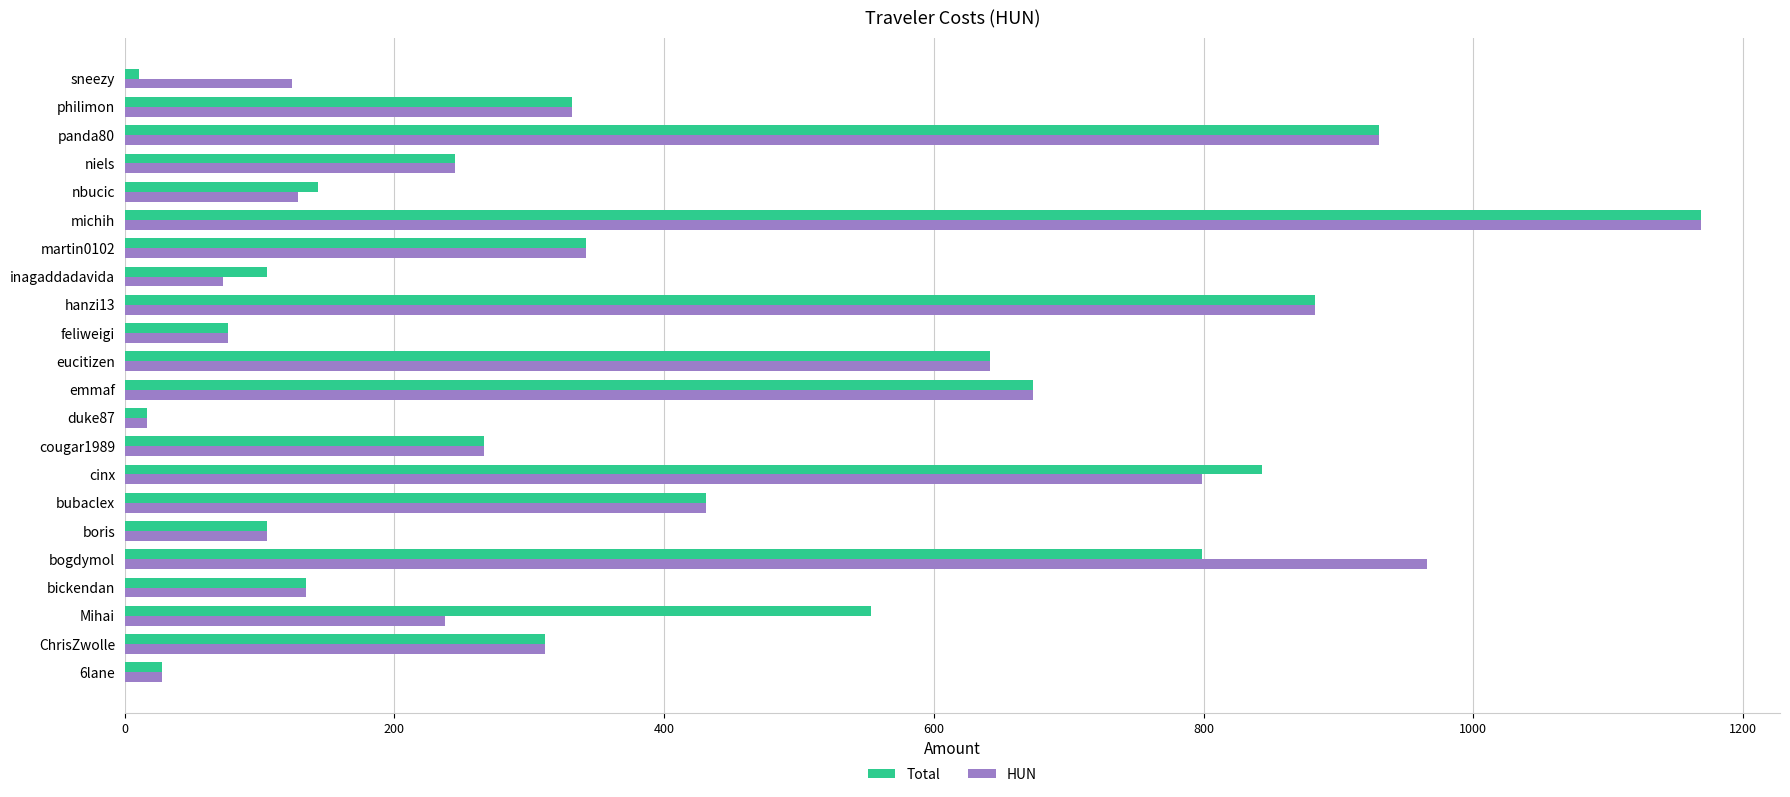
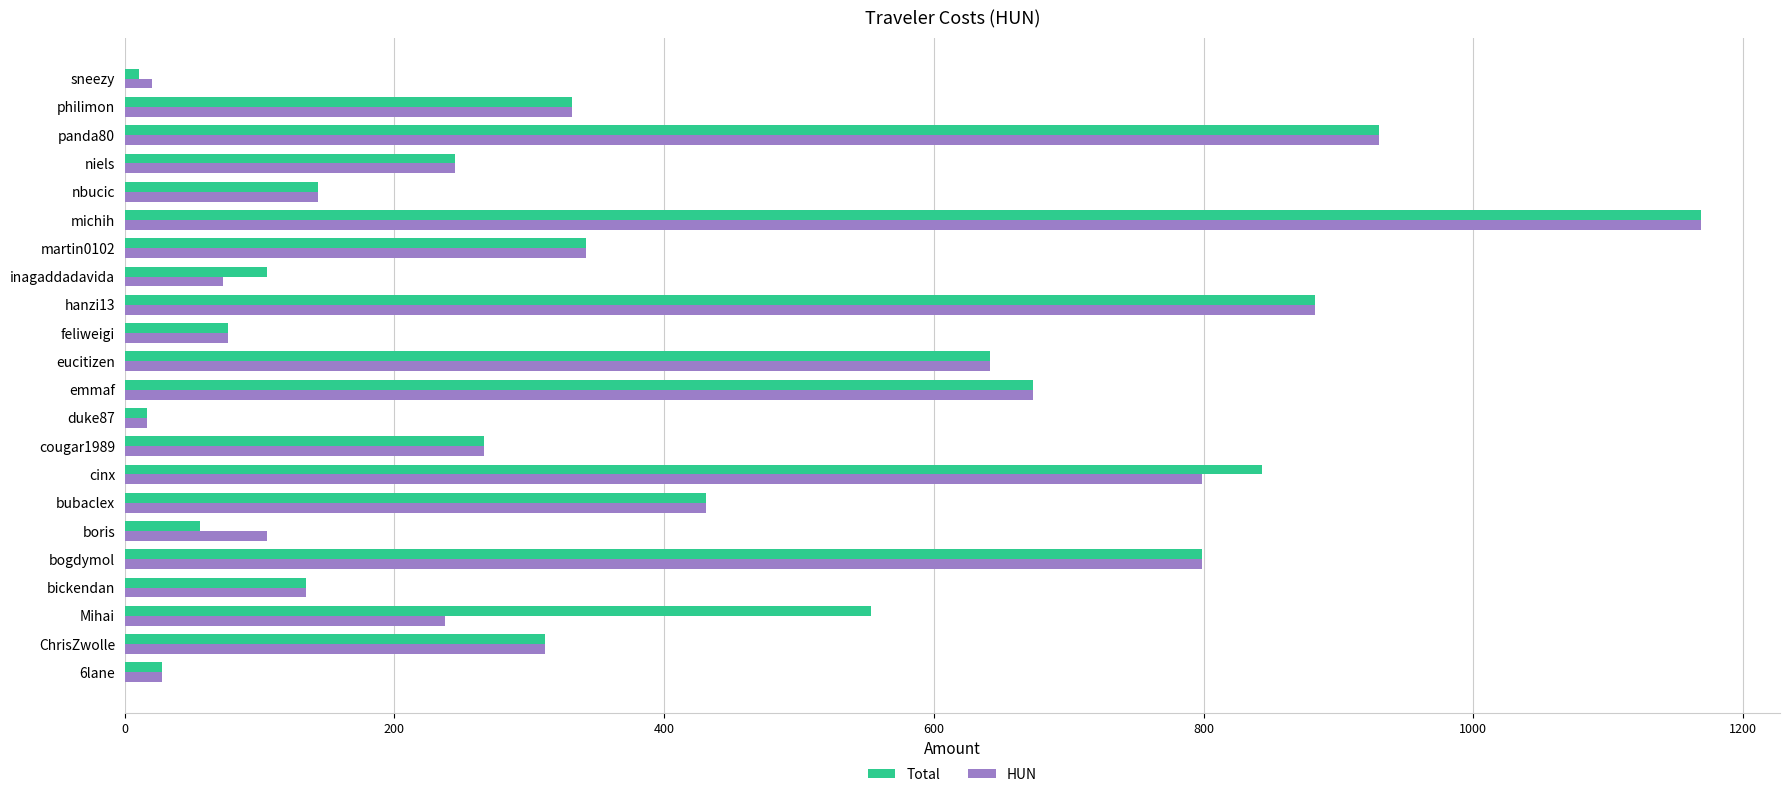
HUN, sneezy: 124 -> 20
HUN, nbucic: 129 -> 144
Total, boris: 105 -> 56
HUN, bogdymol: 966 -> 799
